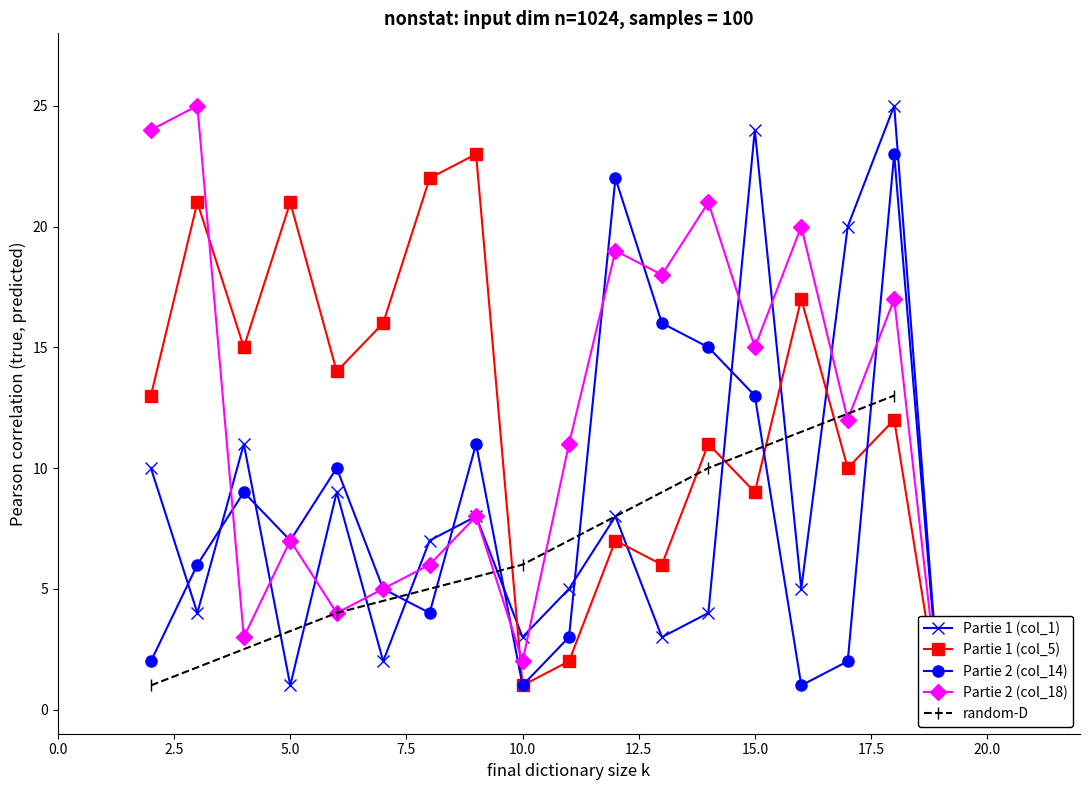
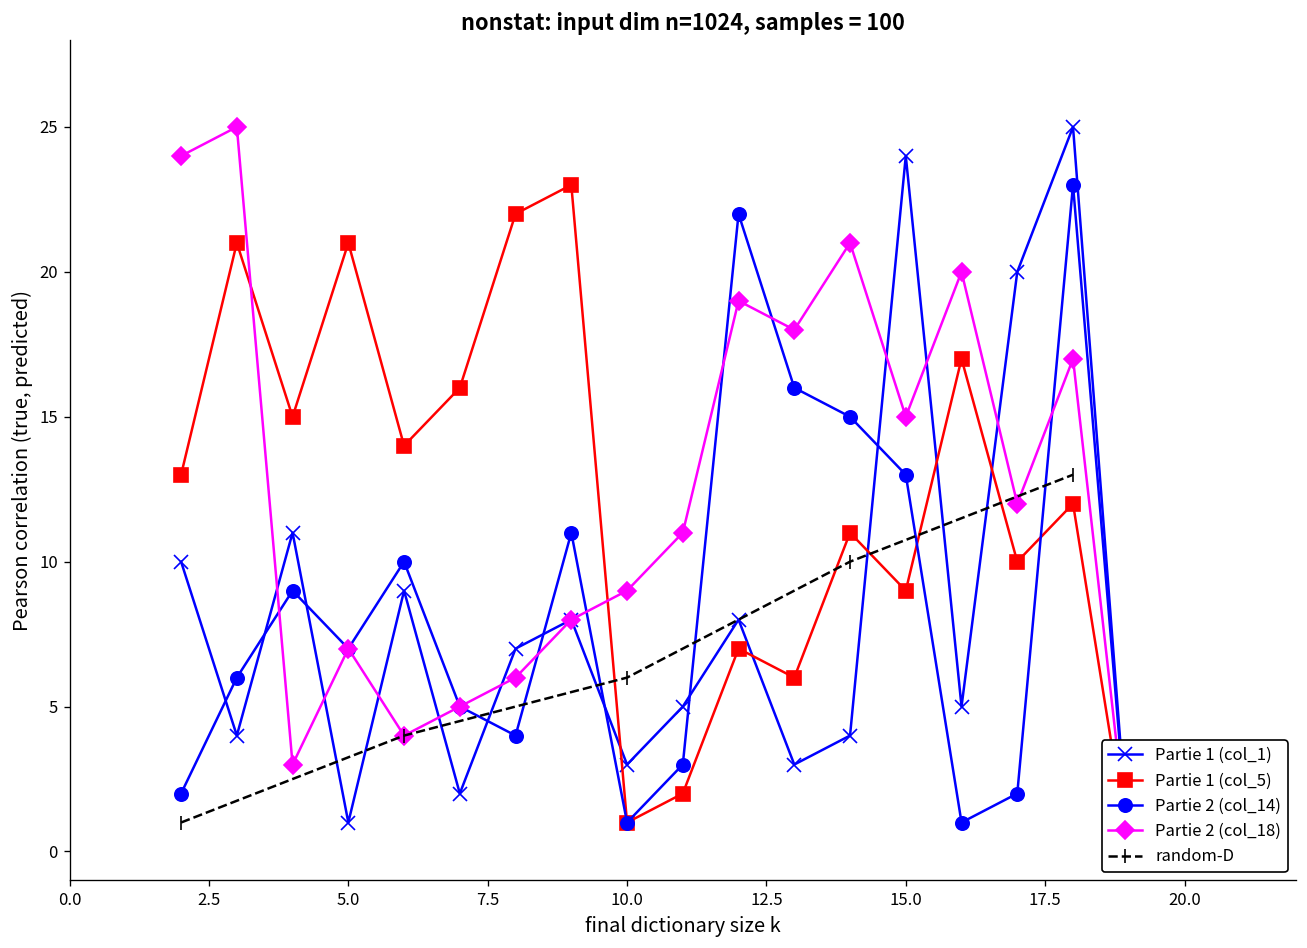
Partie 2 (col_18), 10.0: 2 -> 9
